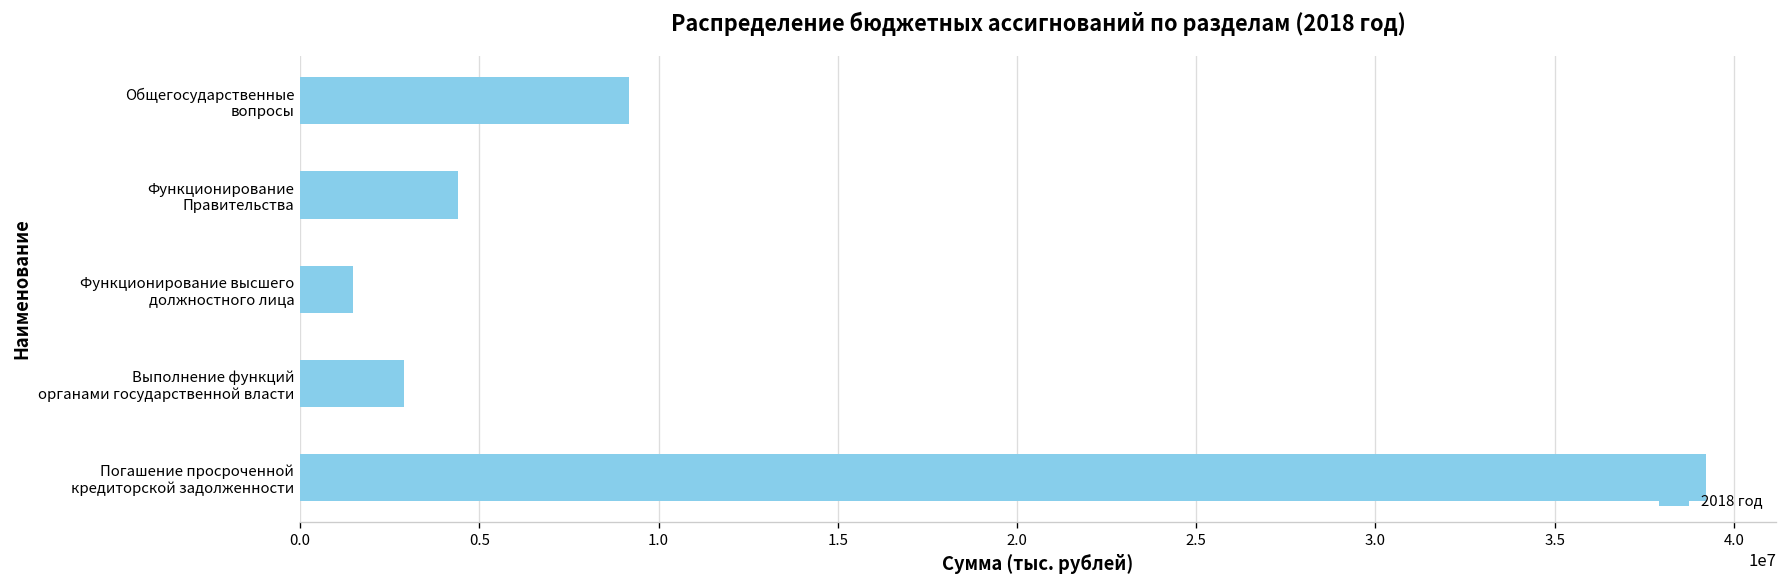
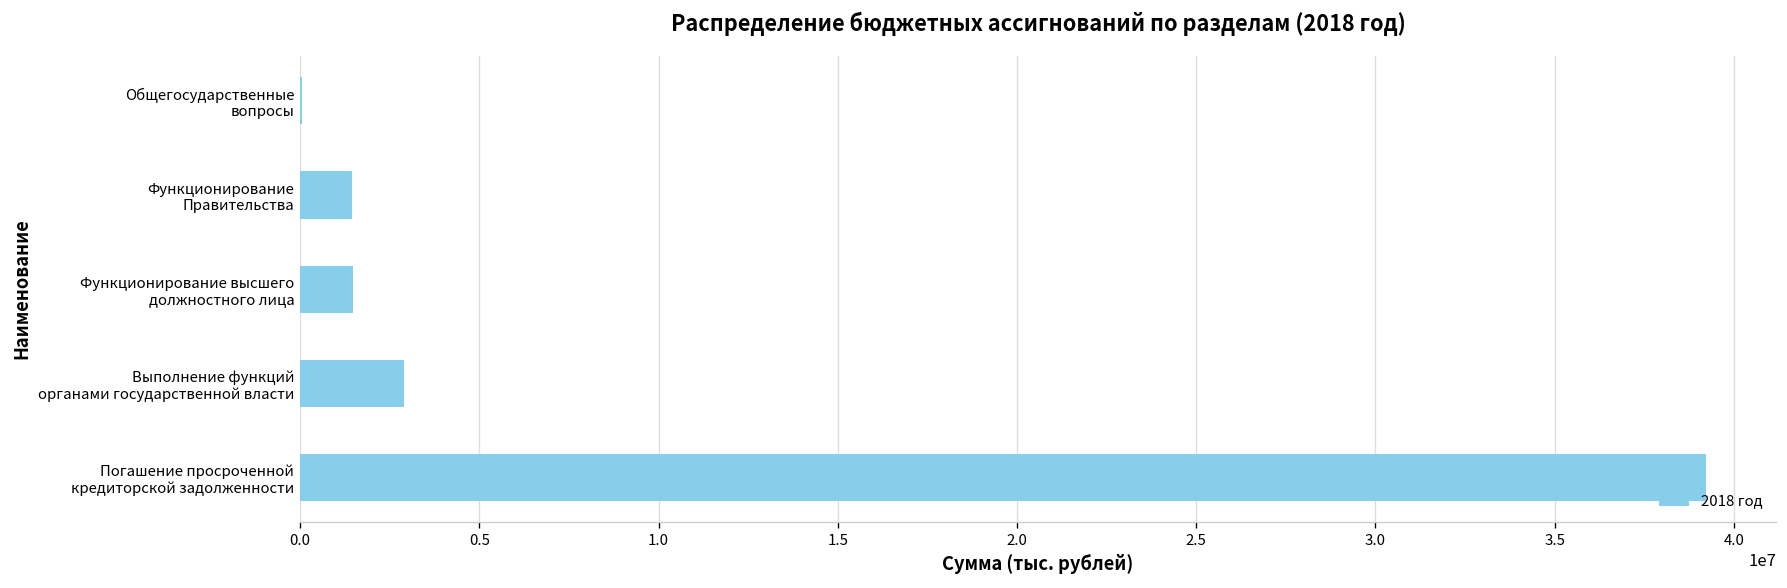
Общегосударственные вопросы: 9200000 -> 0
Функционирование Правительства: 4400000 -> 1400000
